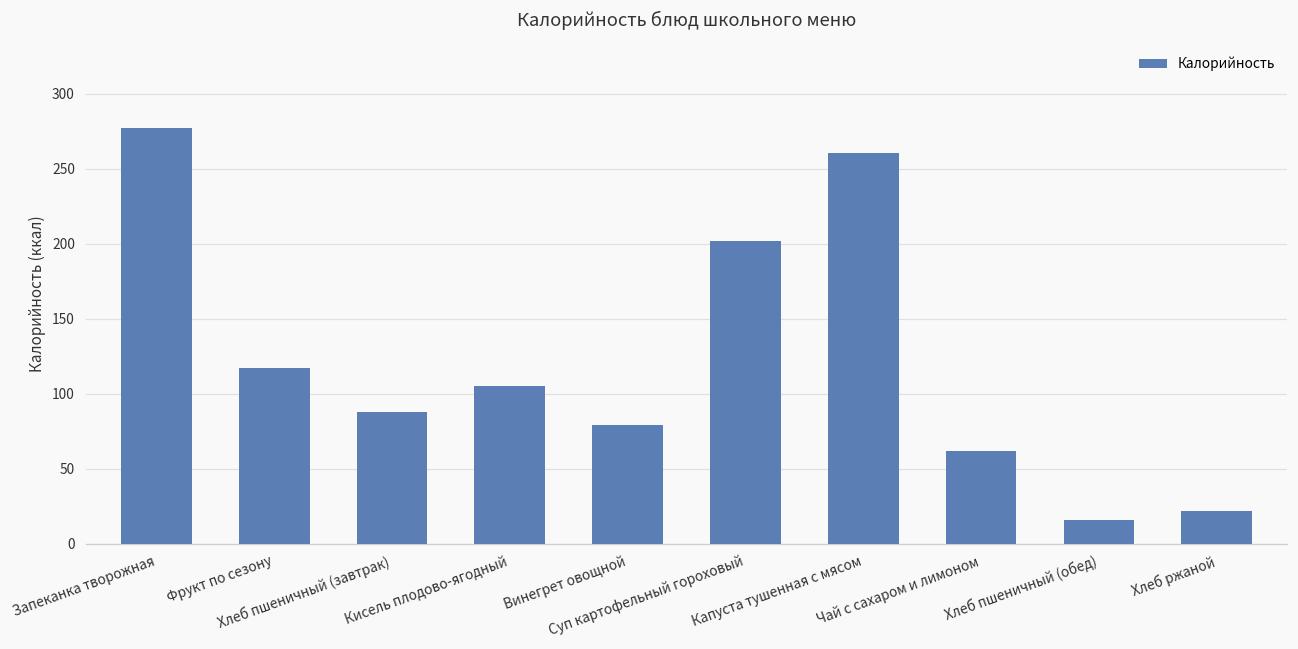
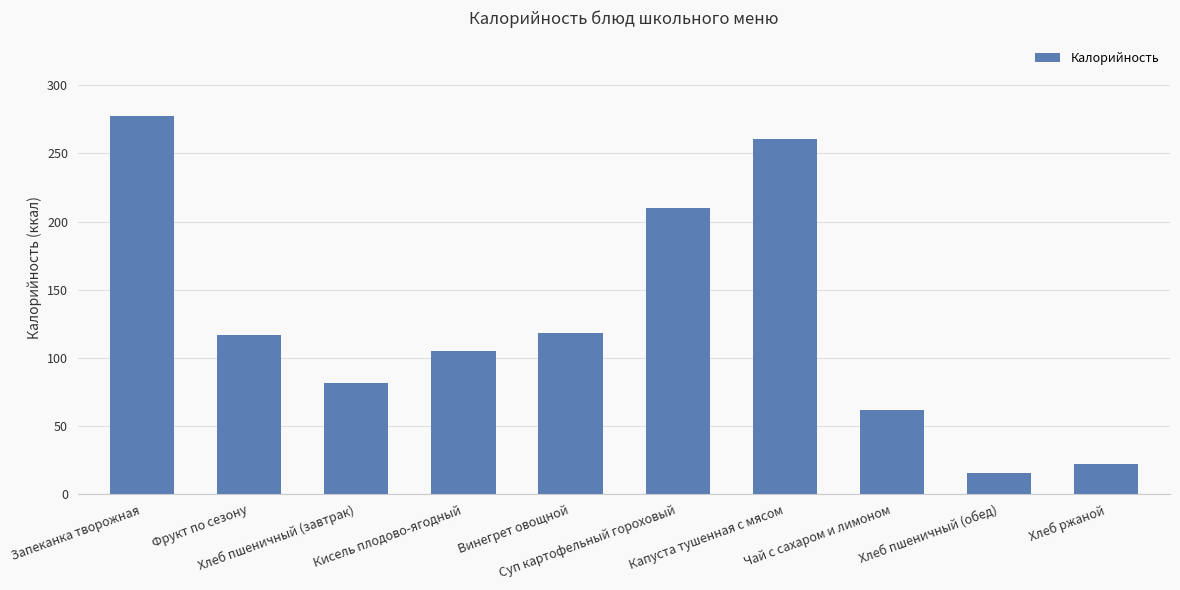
Хлеб пшеничный (завтрак): 88 -> 82
Винегрет овощной: 79 -> 119
Суп картофельный гороховый: 202 -> 210
